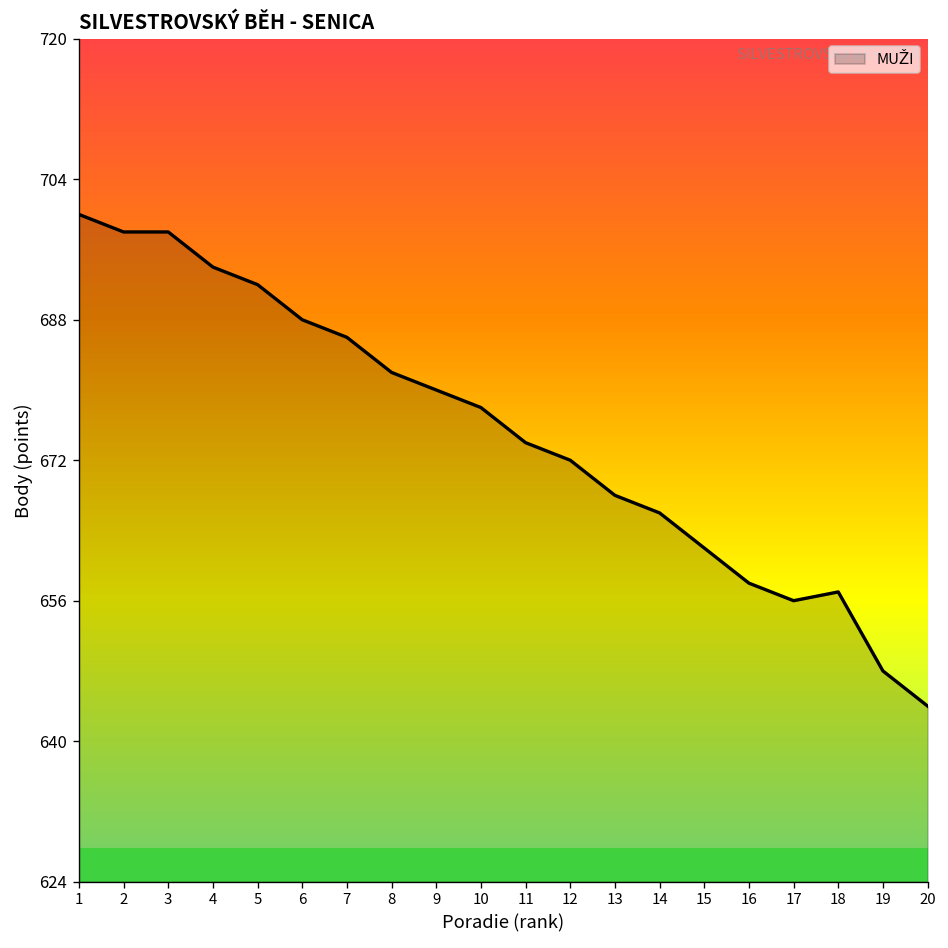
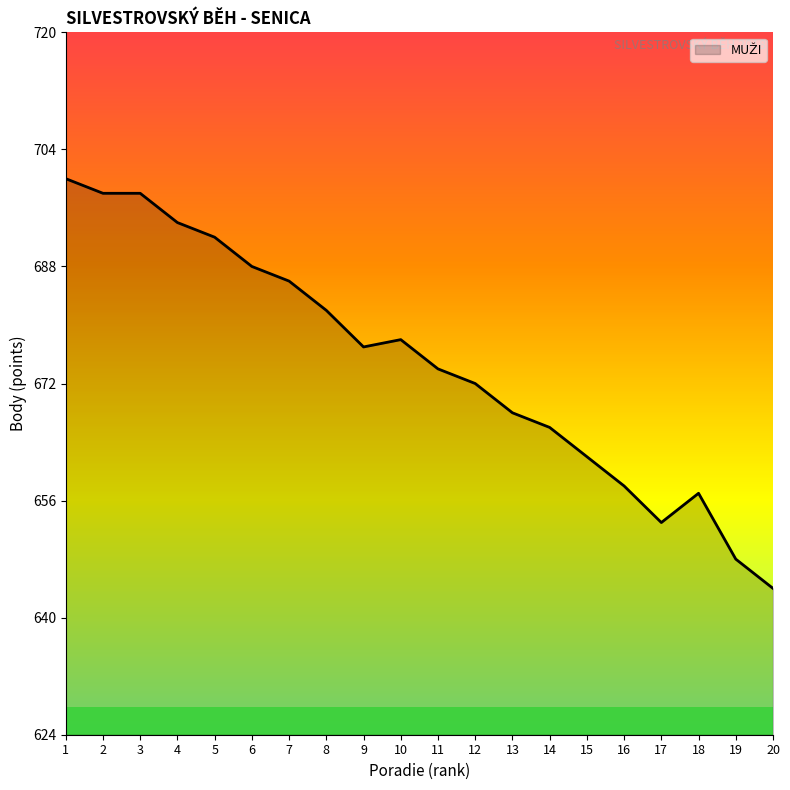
9: 680 -> 677
17: 656 -> 653
